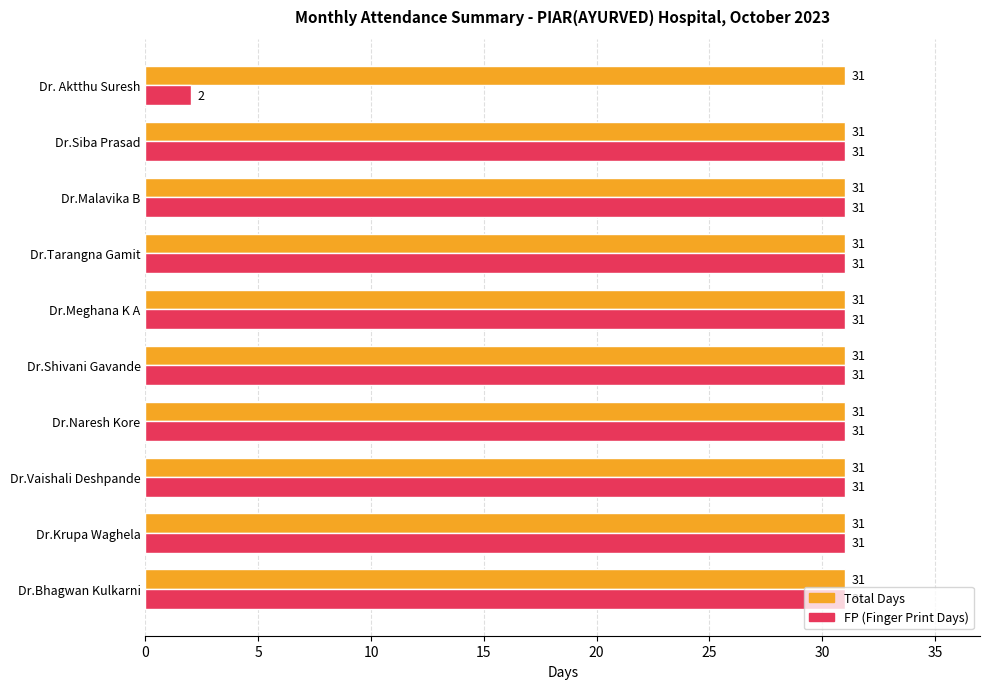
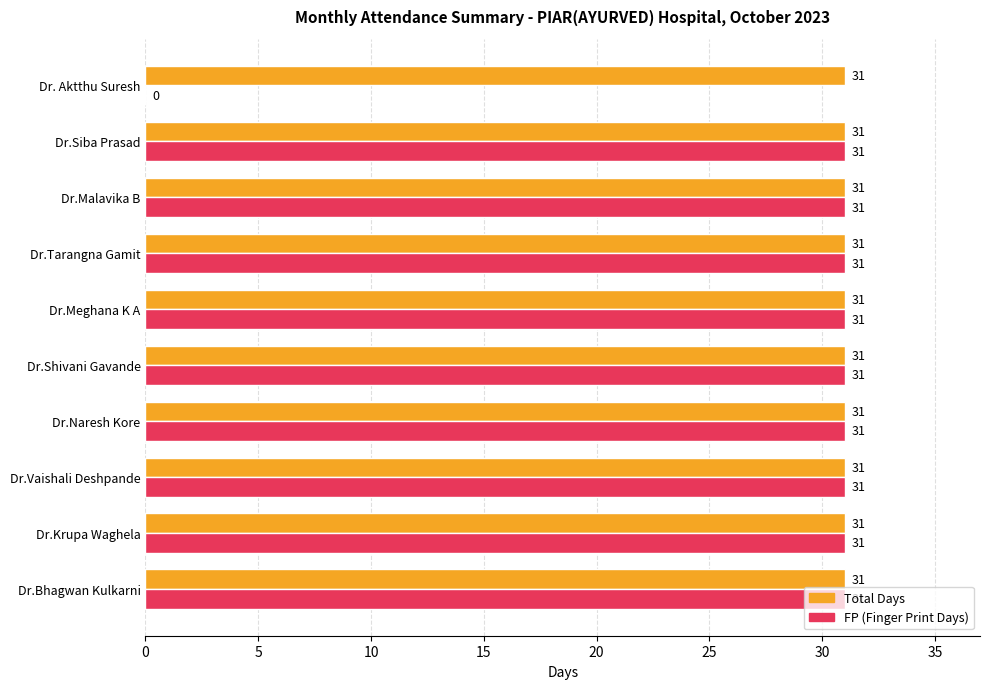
FP (Finger Print Days), Dr. Aktthu Suresh: 2 -> 0
